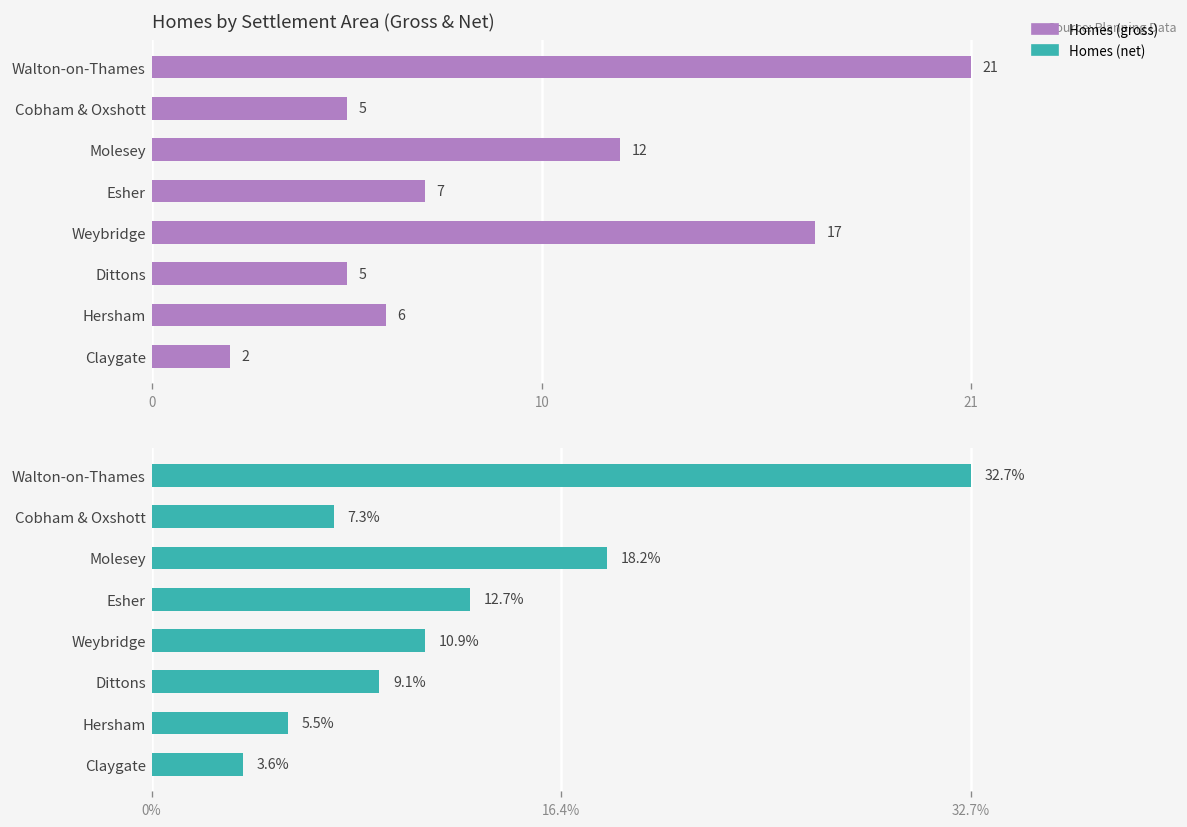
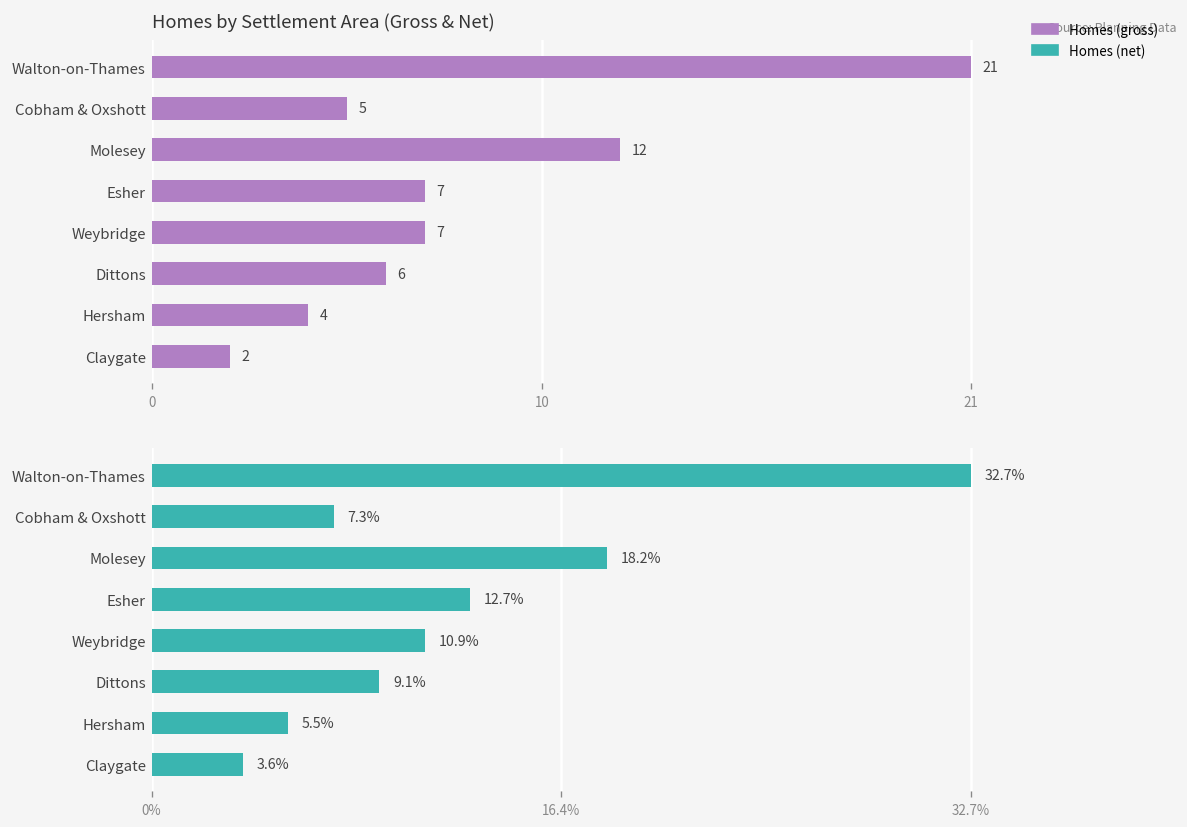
Homes by Settlement Area (Gross & Net), Weybridge: 17 -> 7
Homes by Settlement Area (Gross & Net), Dittons: 5 -> 6
Homes by Settlement Area (Gross & Net), Hersham: 6 -> 4
